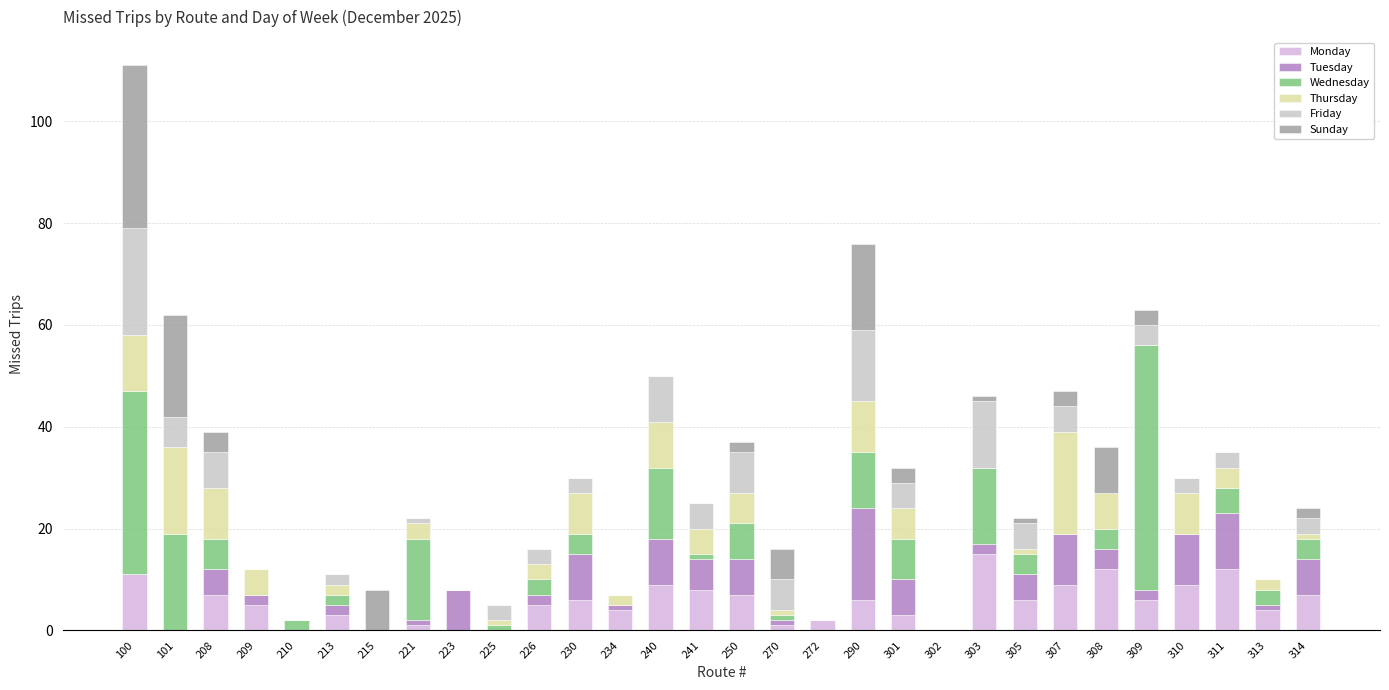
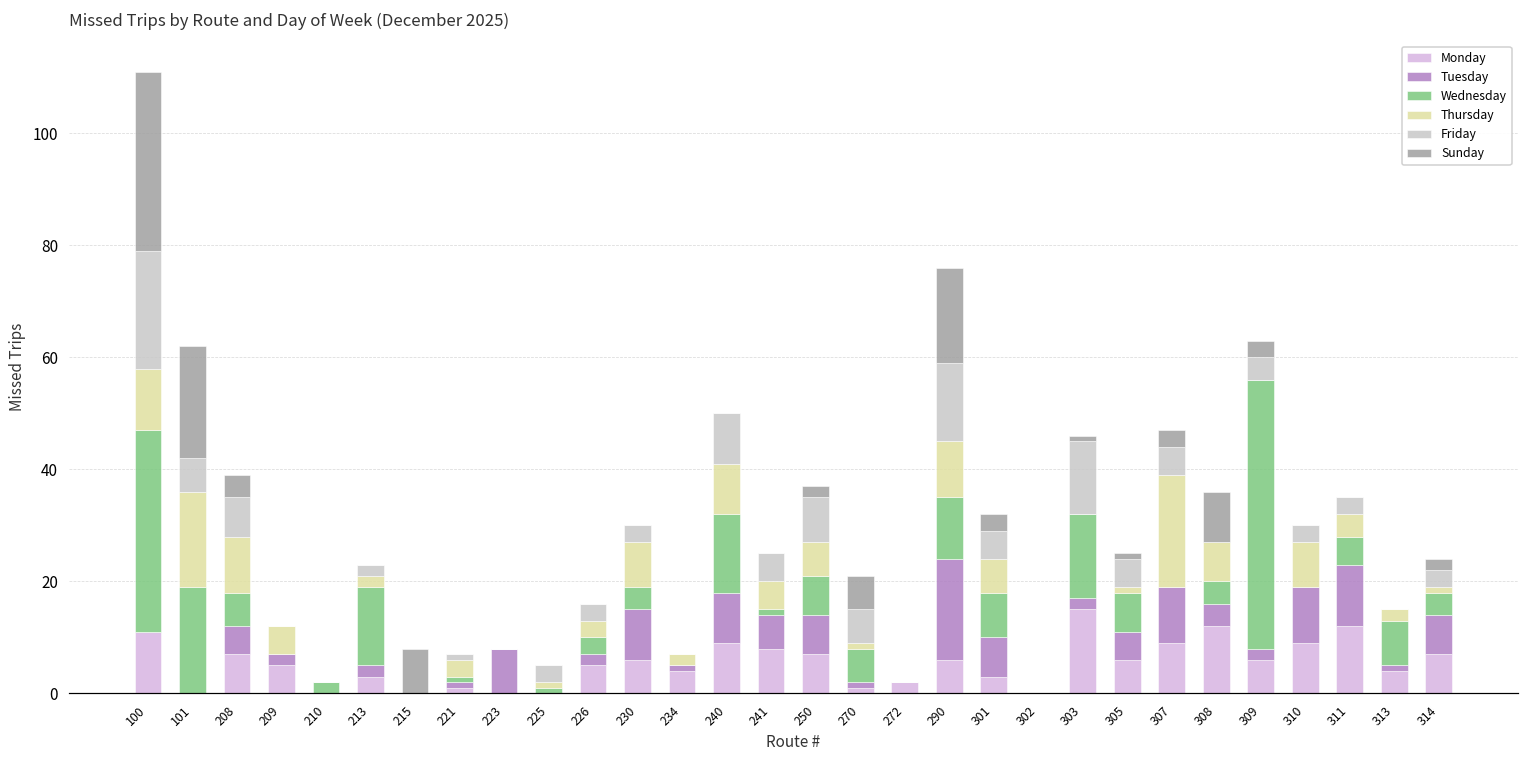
Wednesday, 213: 2 -> 14
Wednesday, 221: 16 -> 1
Wednesday, 270: 1 -> 6
Wednesday, 305: 4 -> 7
Wednesday, 313: 3 -> 8
